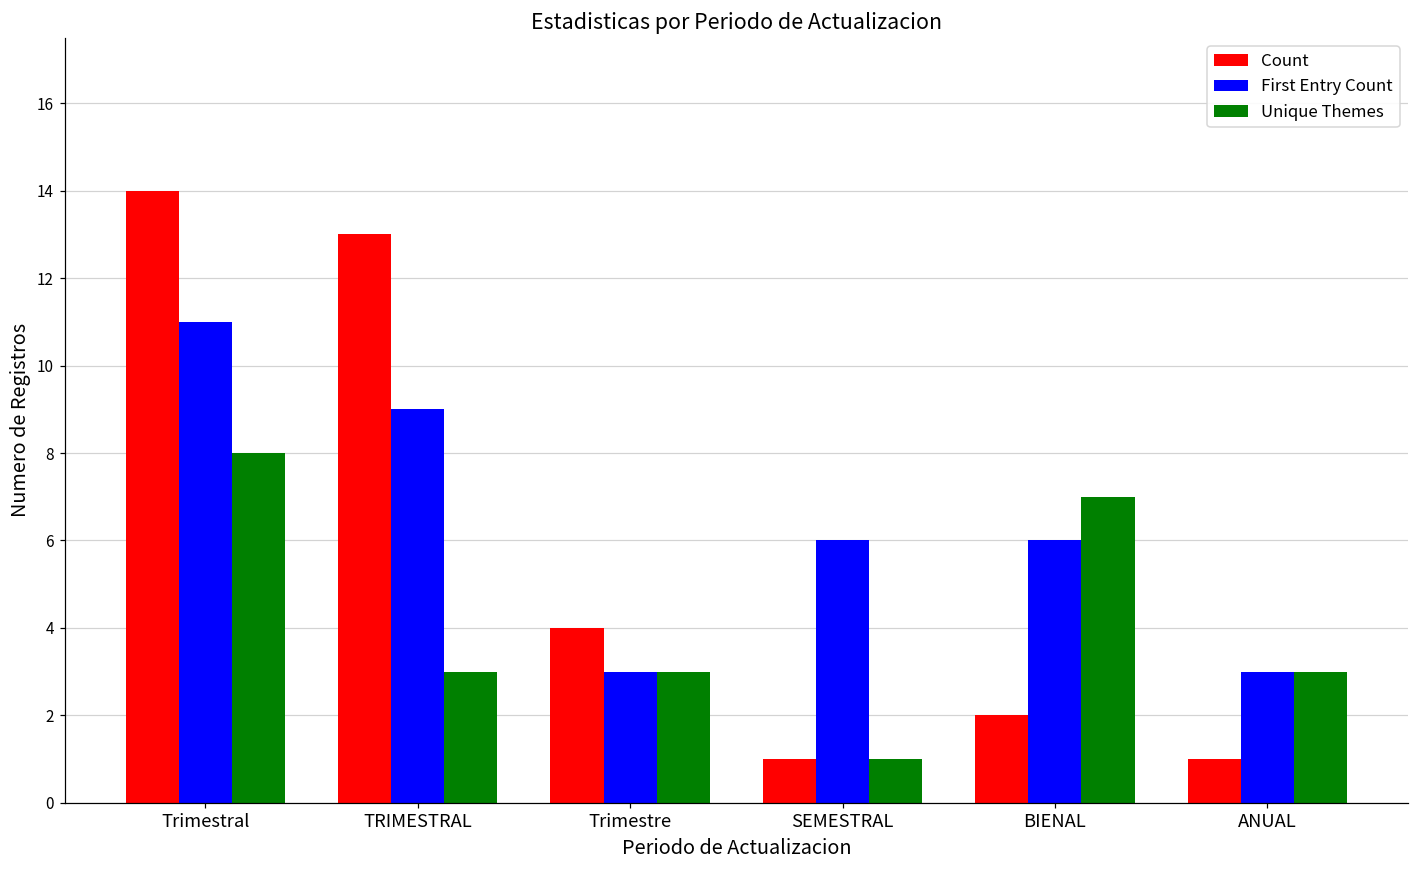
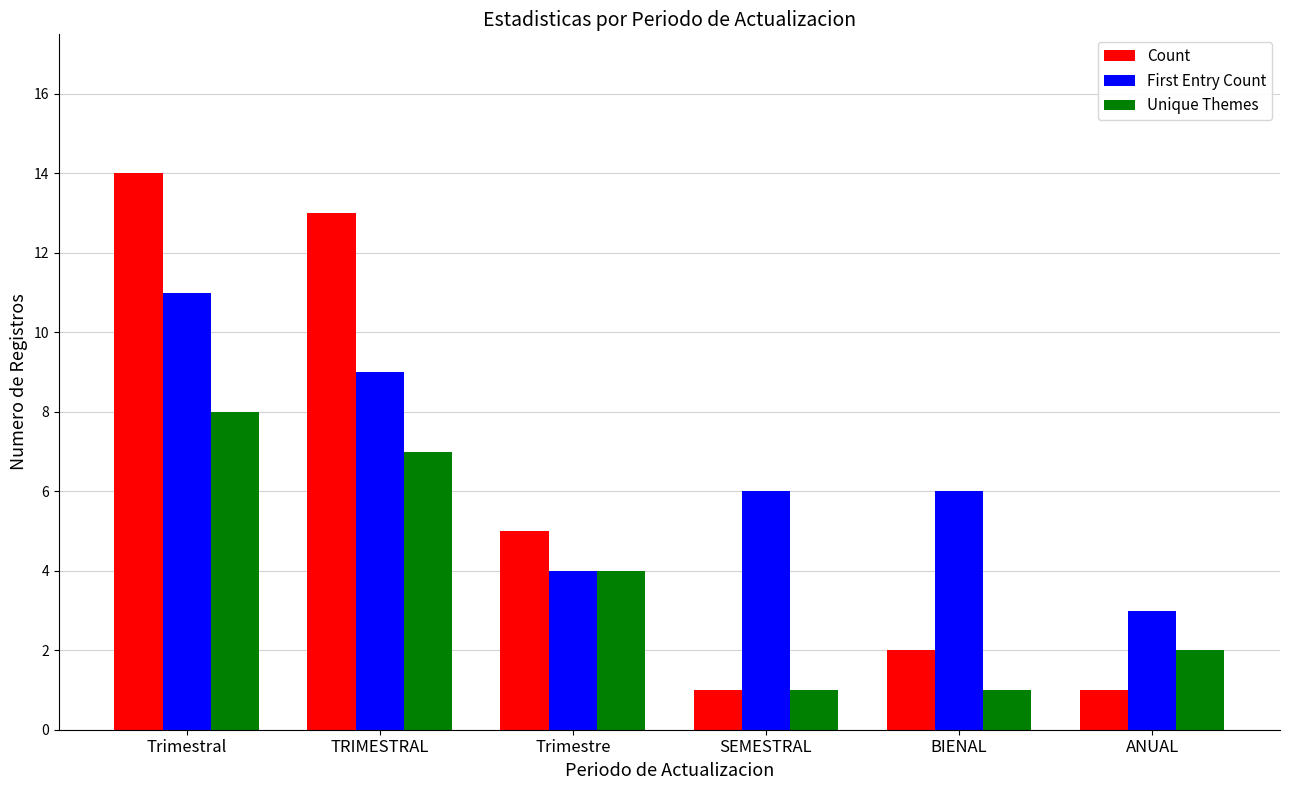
Unique Themes, TRIMESTRAL: 3 -> 7
Count, Trimestre: 4 -> 5
First Entry Count, Trimestre: 3 -> 4
Unique Themes, Trimestre: 3 -> 4
Unique Themes, BIENAL: 7 -> 1
Unique Themes, ANUAL: 3 -> 2
